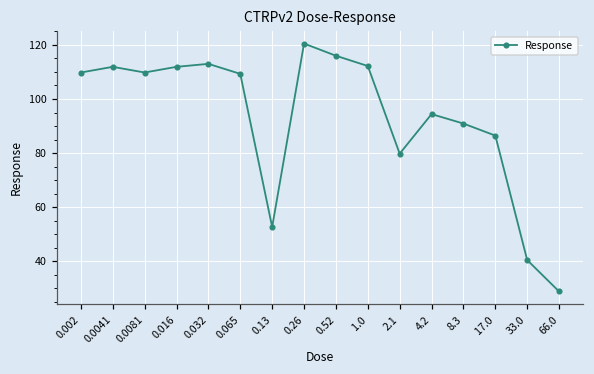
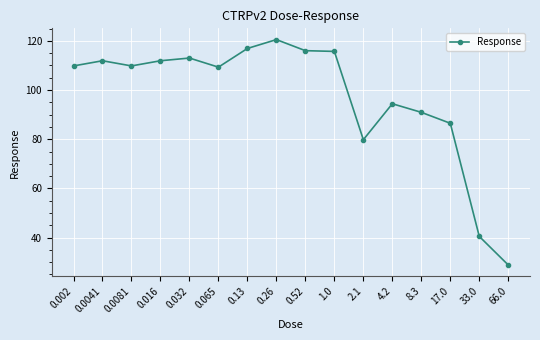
0.13: 53 -> 117
1.0: 112 -> 116
